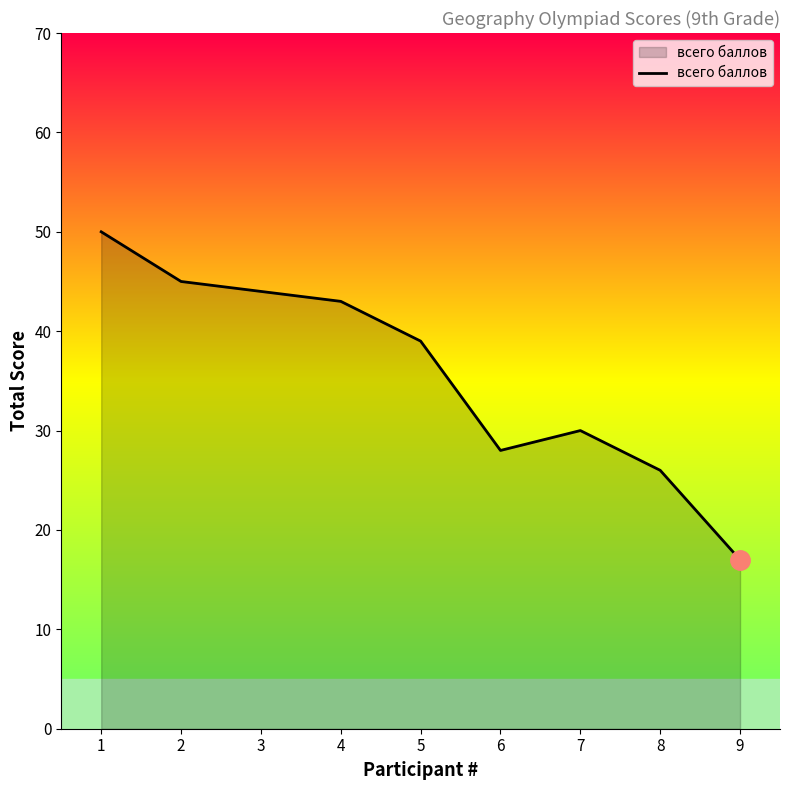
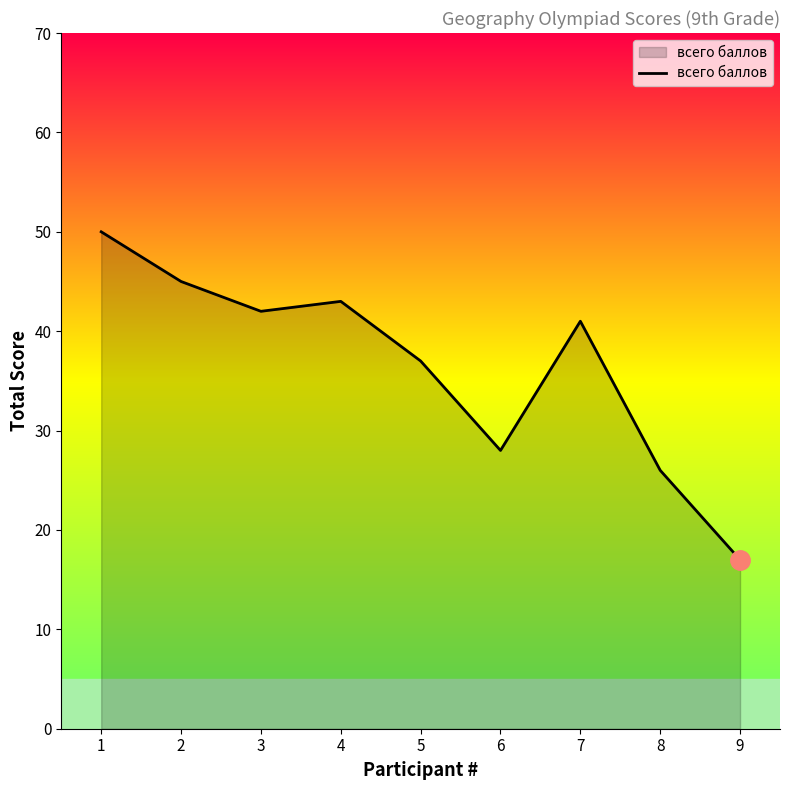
всего баллов, 3: 44 -> 42
всего баллов, 5: 39 -> 37
всего баллов, 7: 30 -> 41
